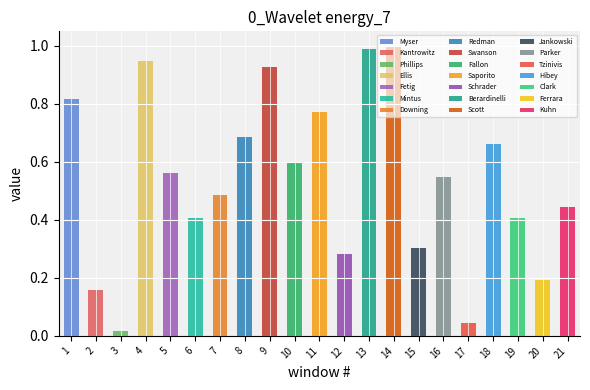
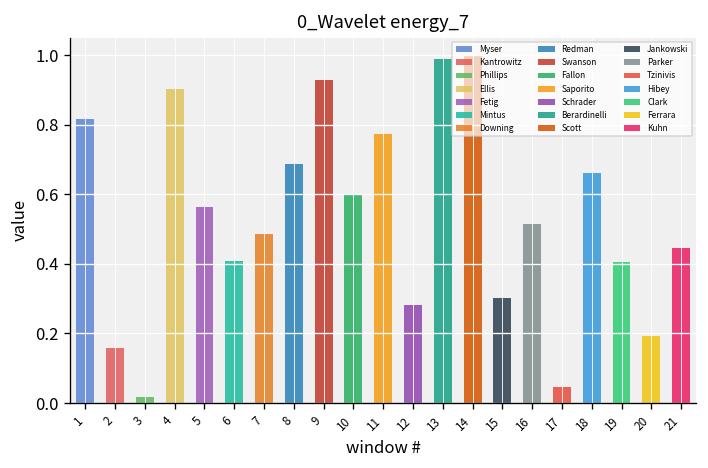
4: 0.95 -> 0.90
16: 0.55 -> 0.51
